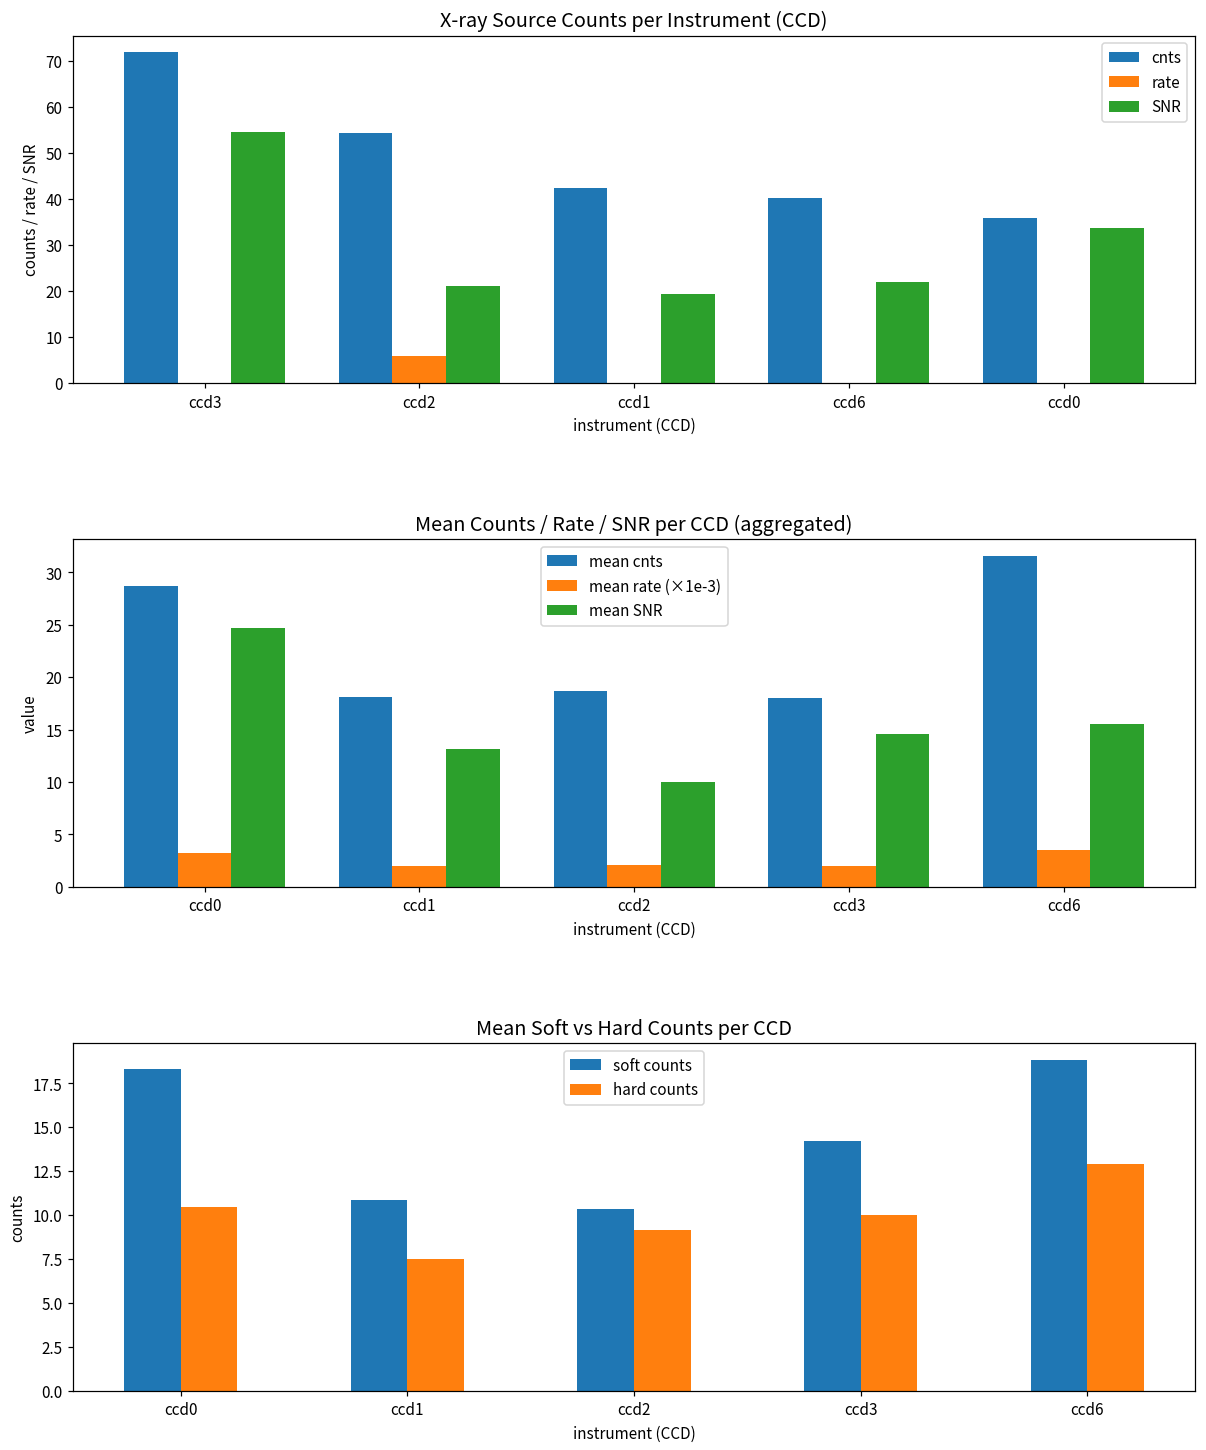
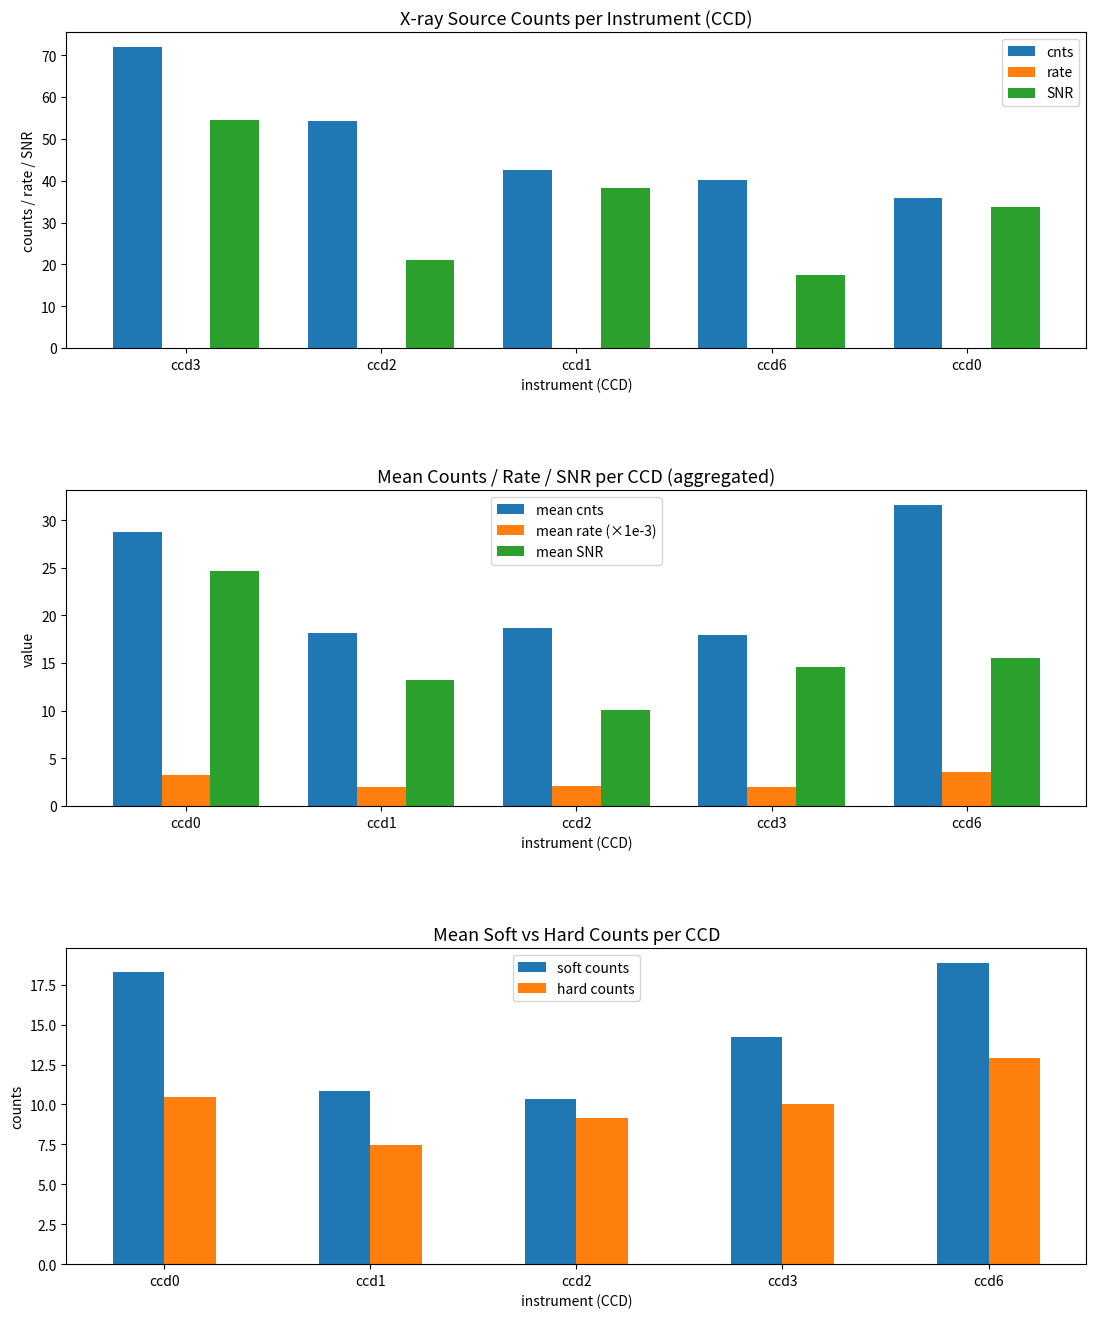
X-ray Source Counts per Instrument (CCD), rate, ccd2: 6 -> 0
X-ray Source Counts per Instrument (CCD), SNR, ccd1: 19 -> 38
X-ray Source Counts per Instrument (CCD), SNR, ccd6: 22 -> 17
